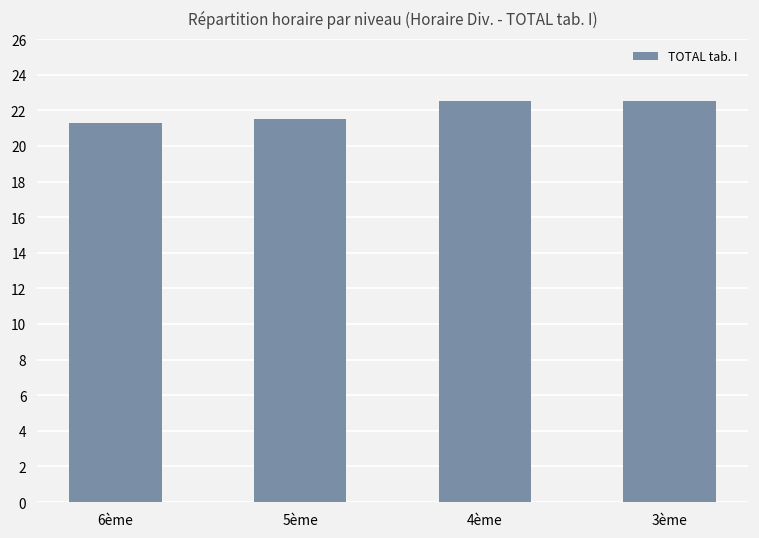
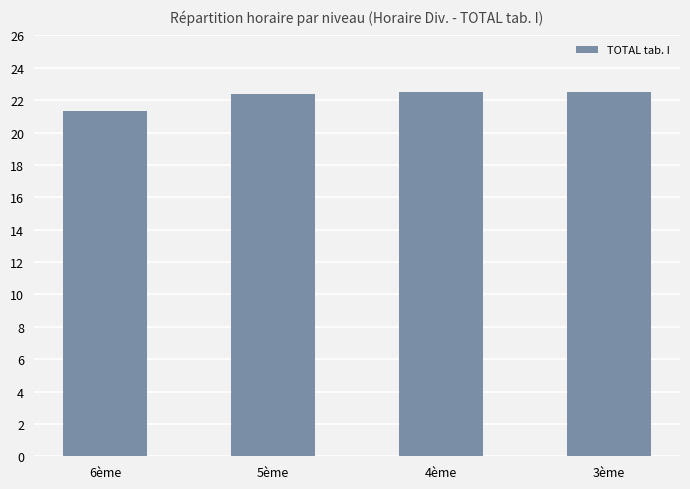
5ème: 21.5 -> 22.4
